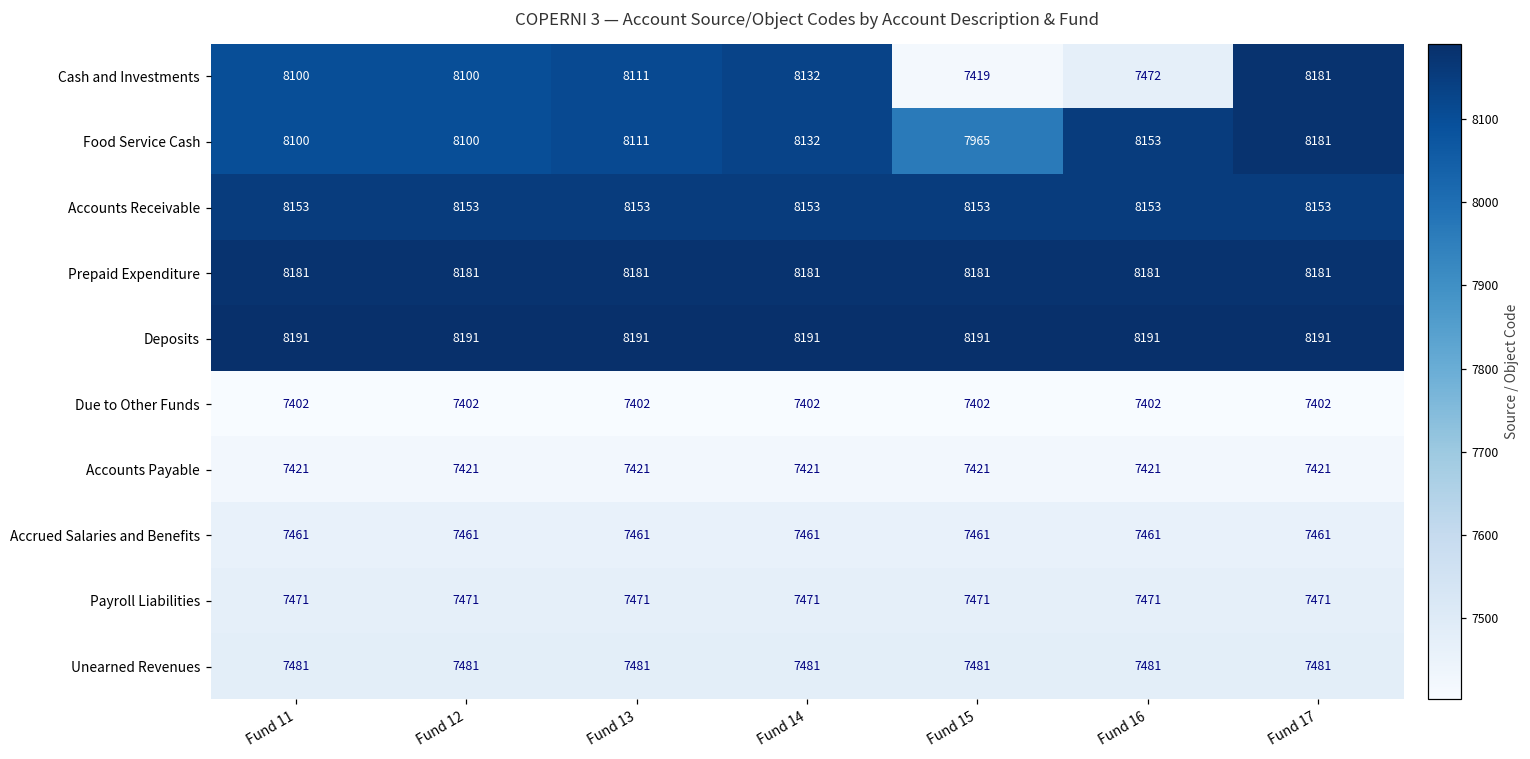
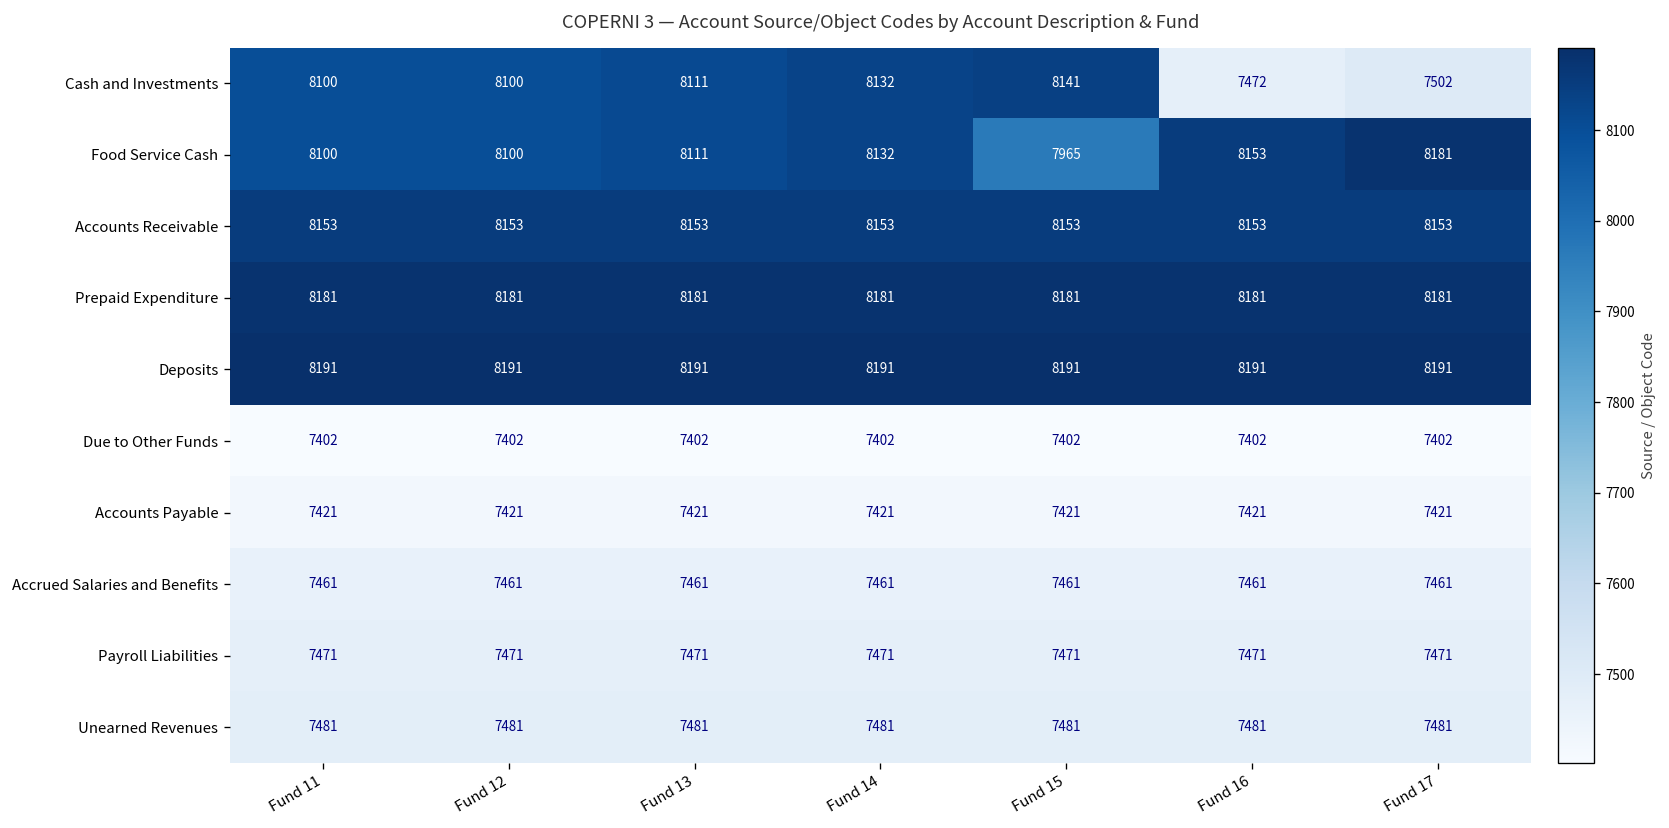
Cash and Investments, Fund 15: 7419 -> 8141
Cash and Investments, Fund 17: 8181 -> 7502
